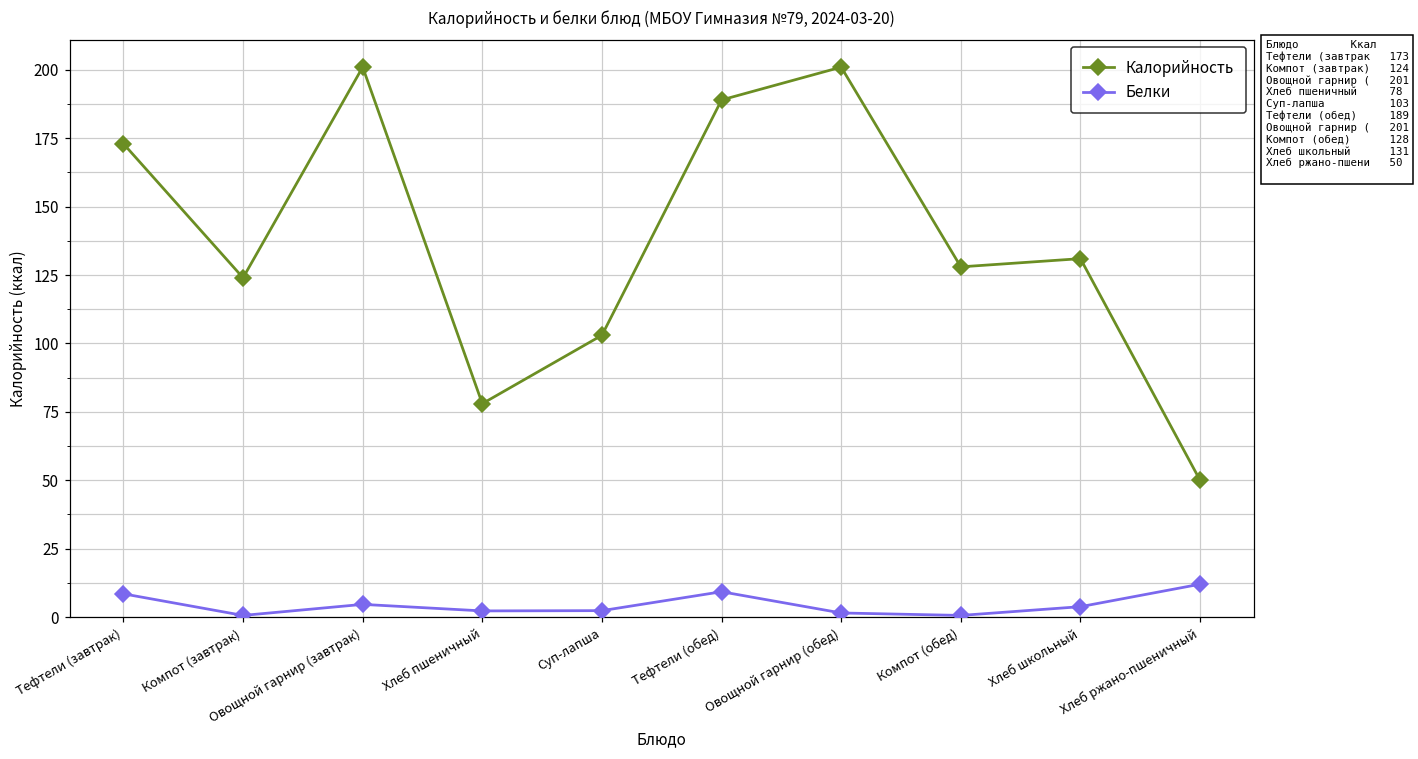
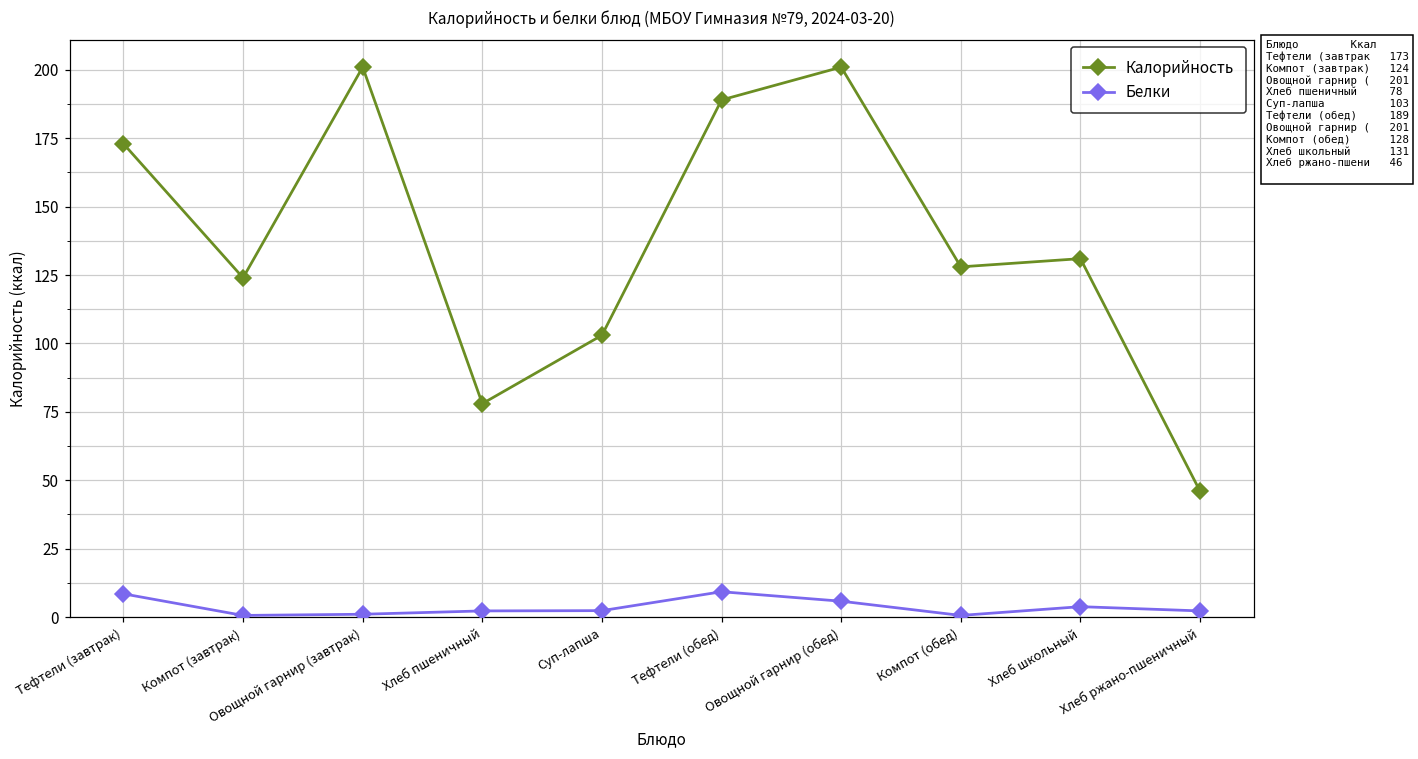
Белки, Овощной гарнир (завтрак): 5 -> 1
Белки, Овощной гарнир (обед): 2 -> 6
Калорийность, Хлеб ржано-пшеничный: 50 -> 46
Белки, Хлеб ржано-пшеничный: 12 -> 2
